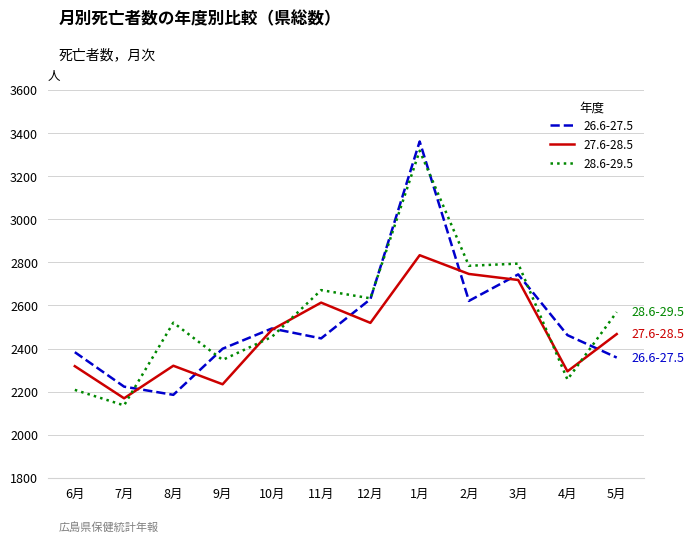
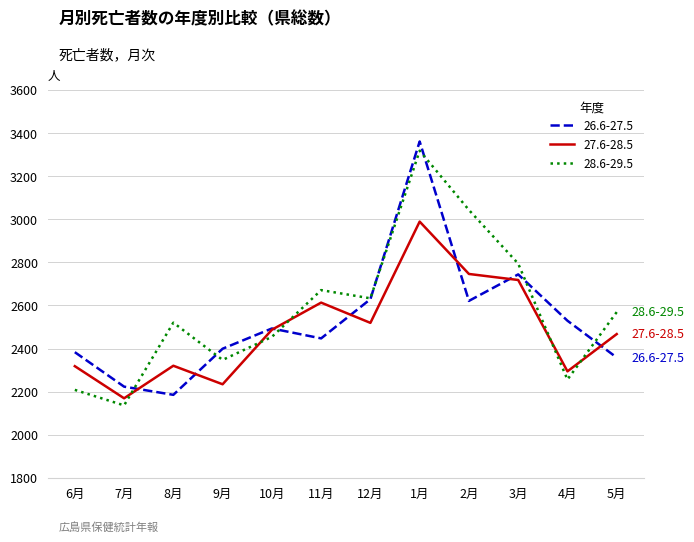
27.6-28.5, 1月: 2830 -> 2990
28.6-29.5, 2月: 2780 -> 3040
26.6-27.5, 4月: 2460 -> 2530
